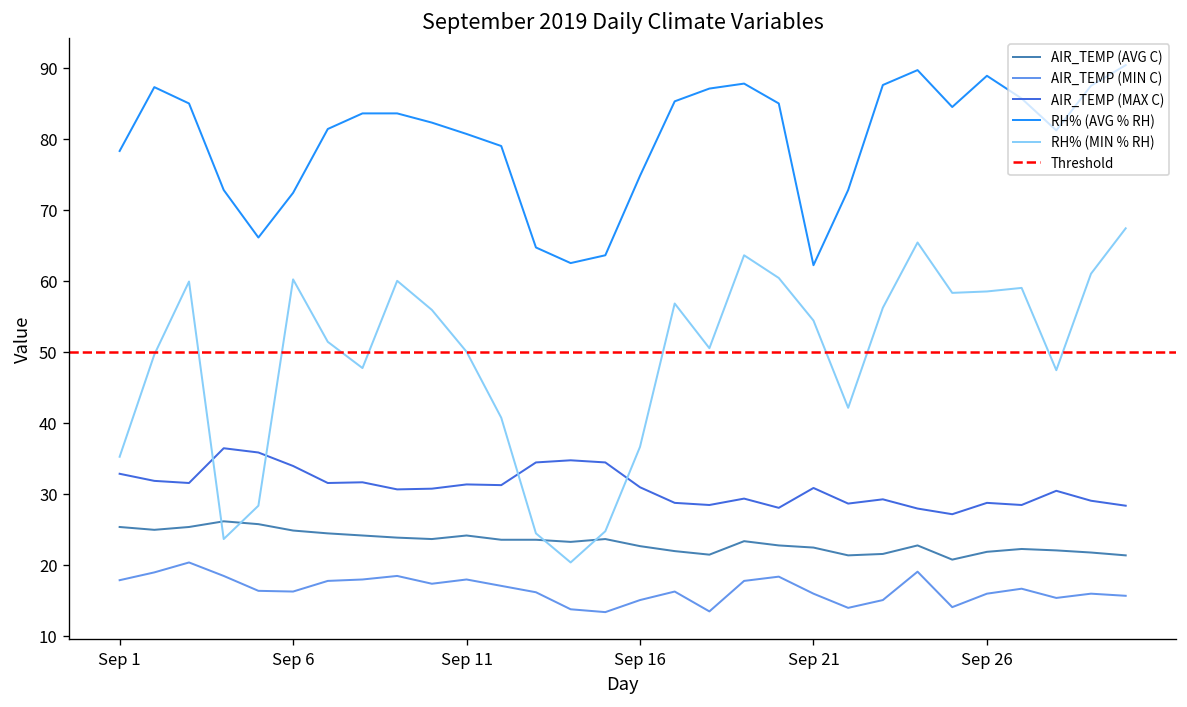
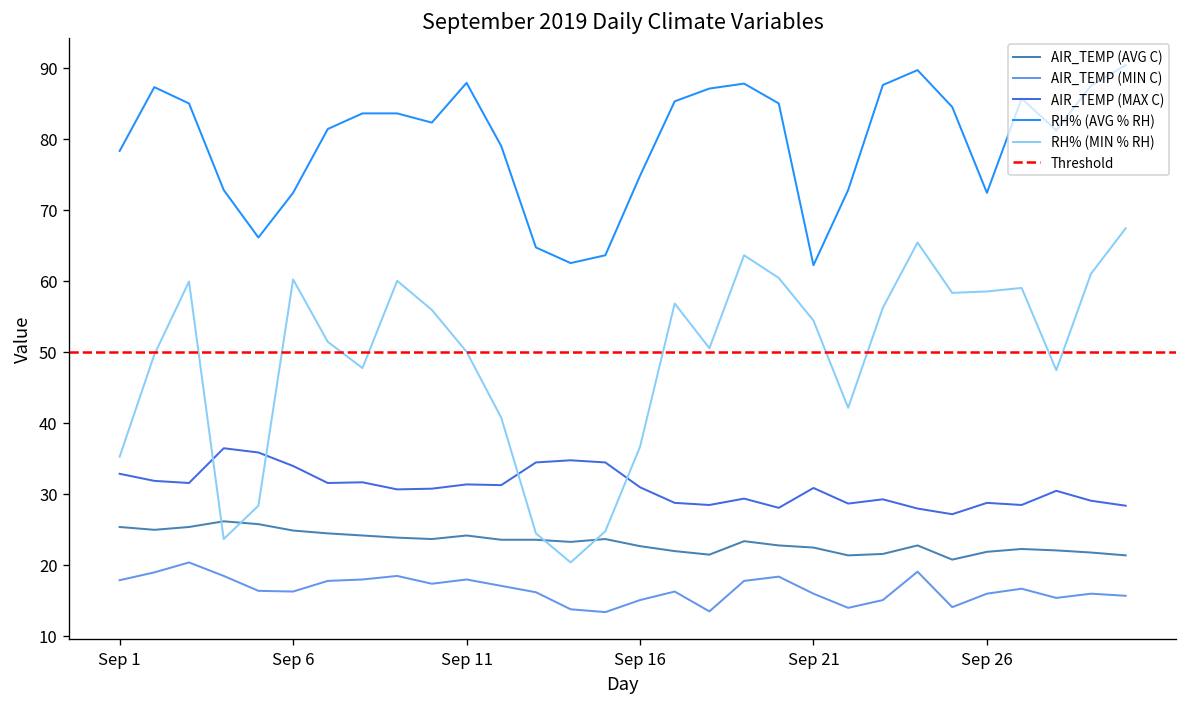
RH% (AVG % RH), Sep 11: 81 -> 88
RH% (AVG % RH), Sep 26: 89 -> 72
